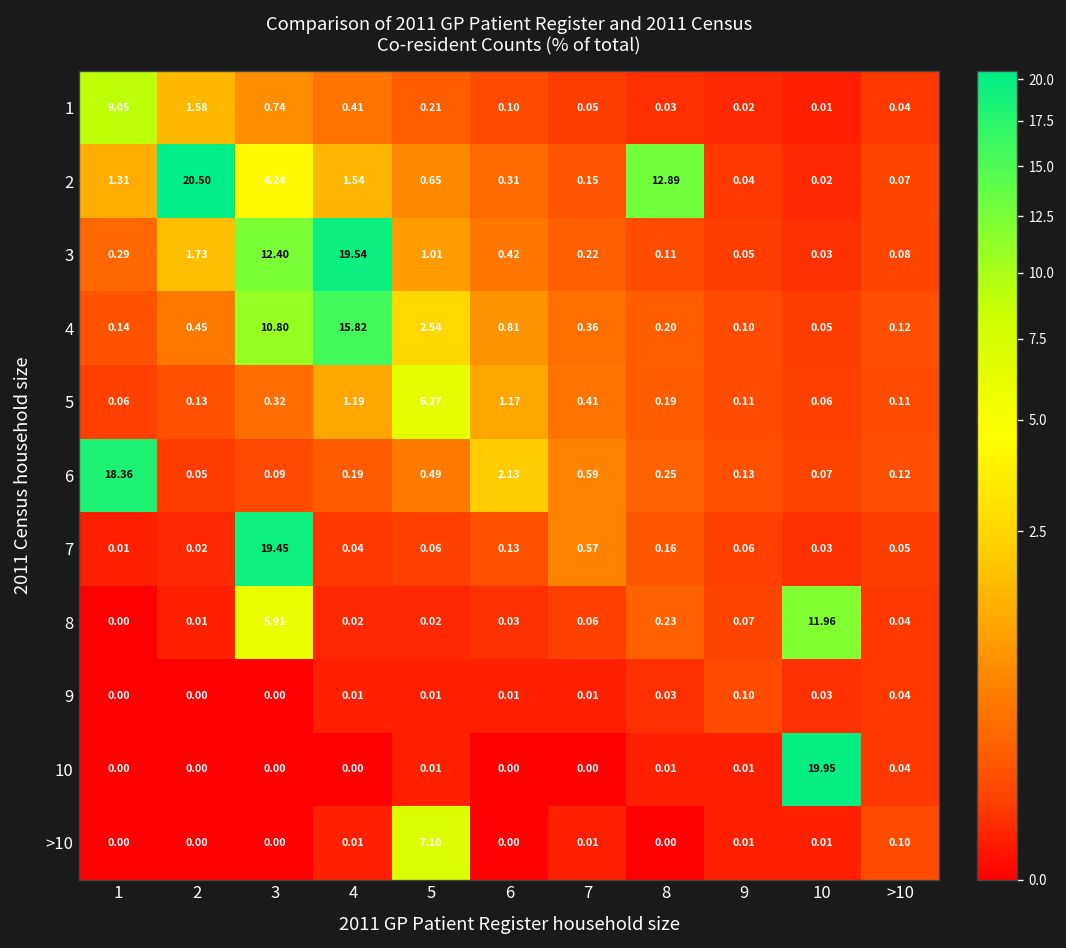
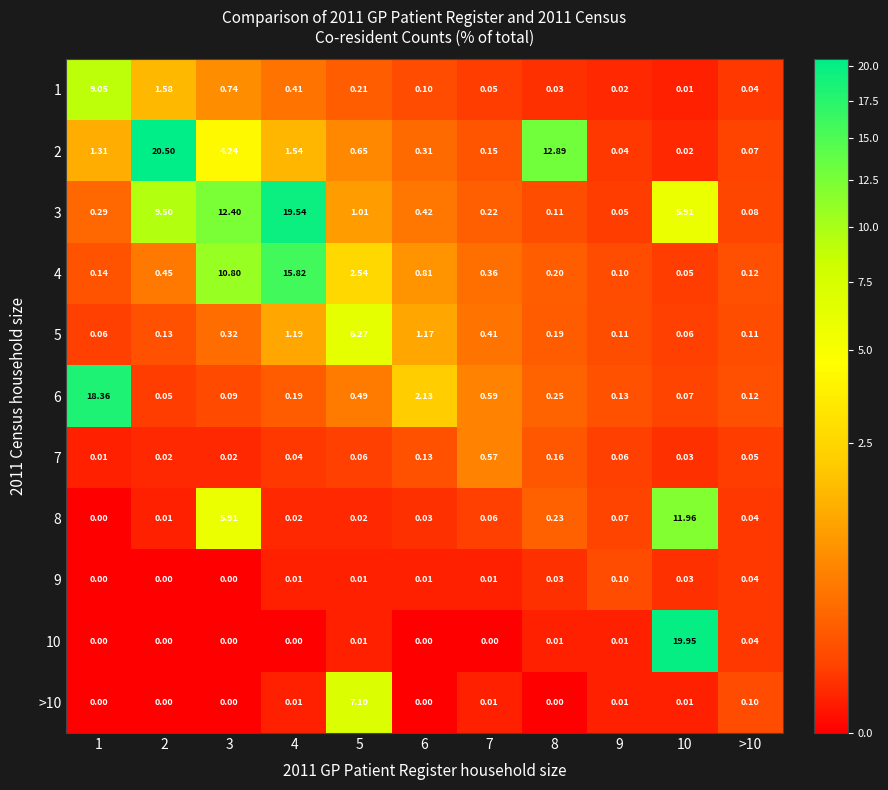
3, 2: 1.73 -> 9.50
3, 10: 0.03 -> 5.91
7, 3: 19.45 -> 0.02
